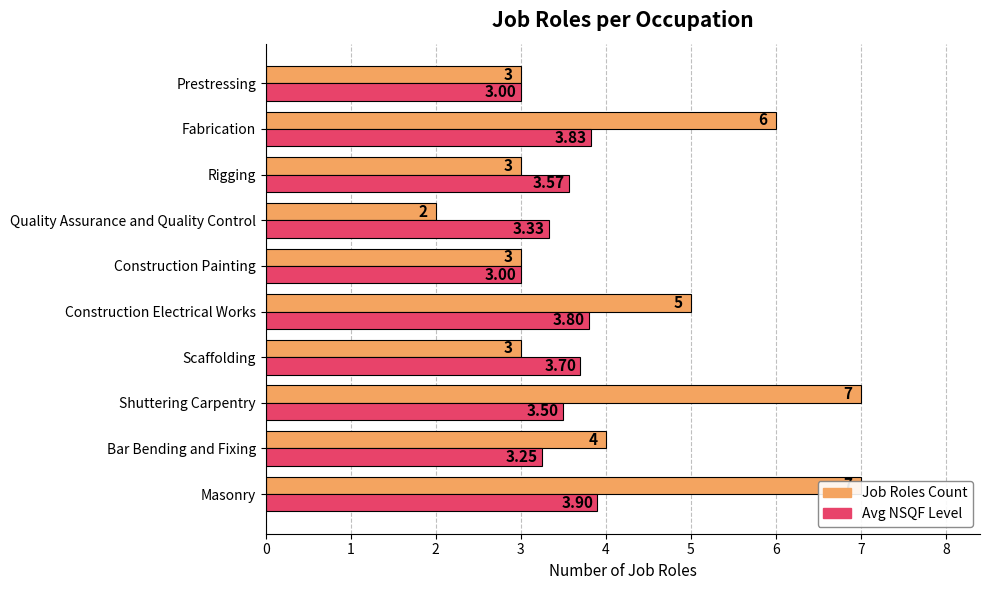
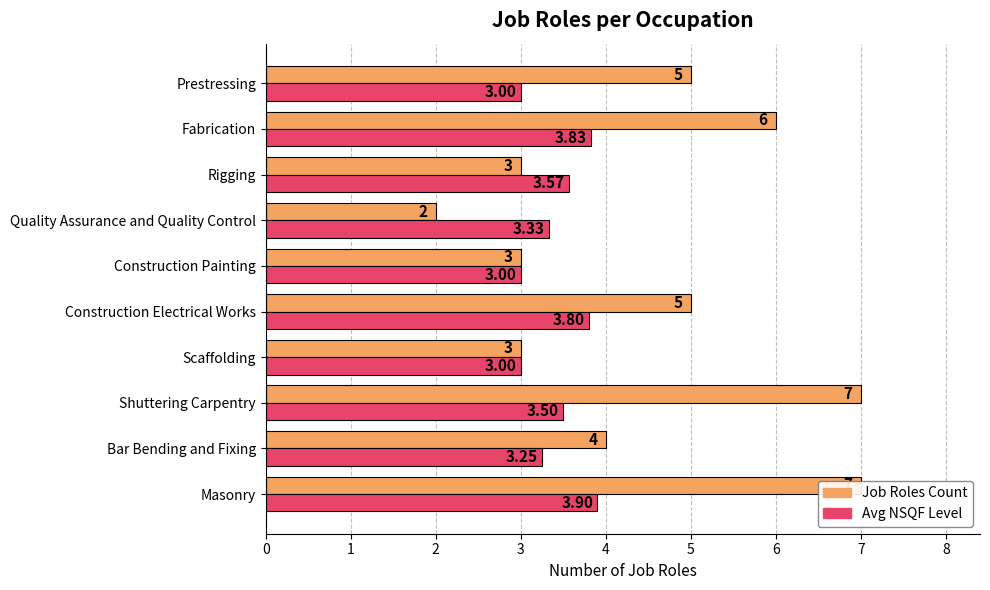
Job Roles Count, Prestressing: 3 -> 5
Avg NSQF Level, Scaffolding: 3.70 -> 3.00
